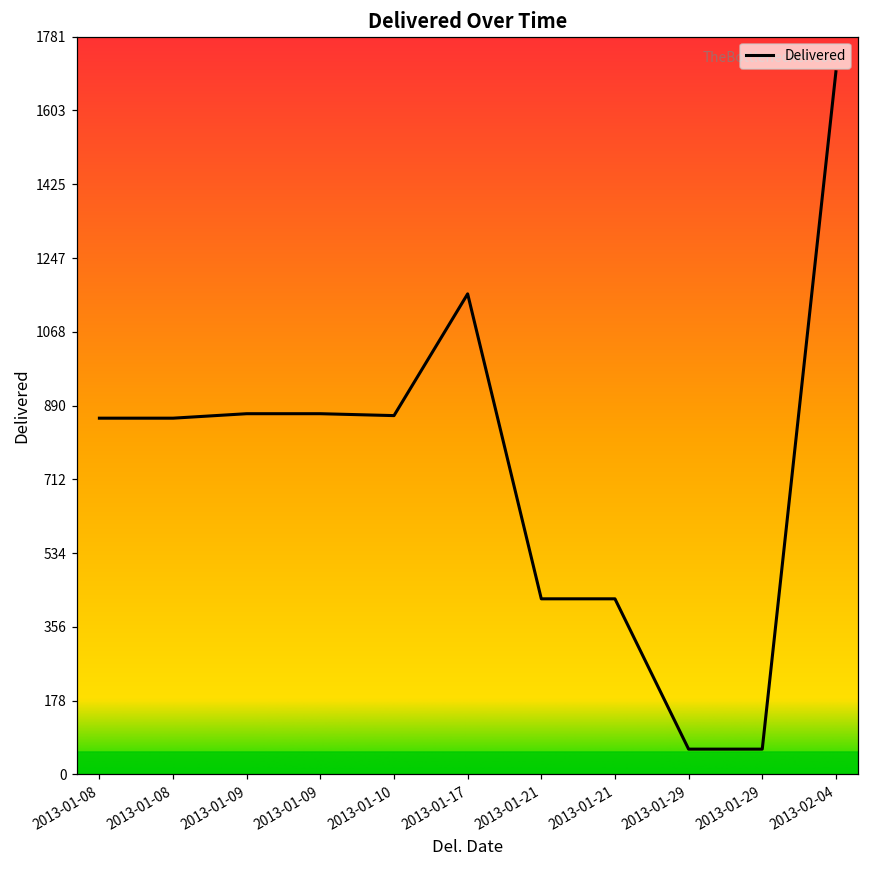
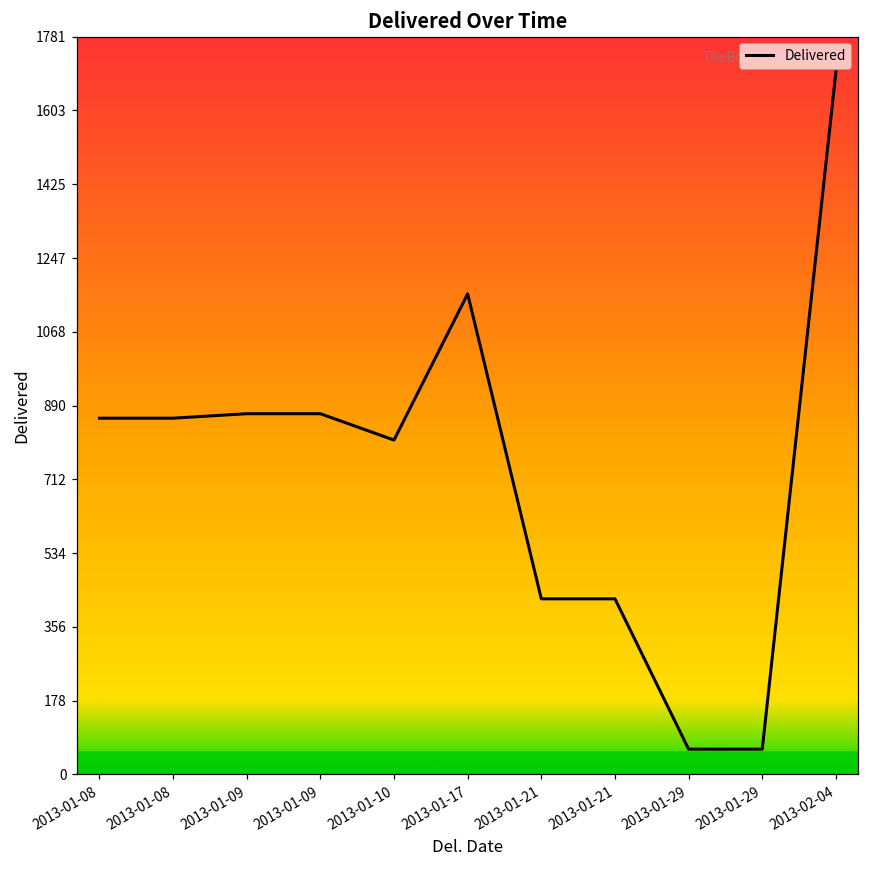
2013-01-10: 870 -> 810
